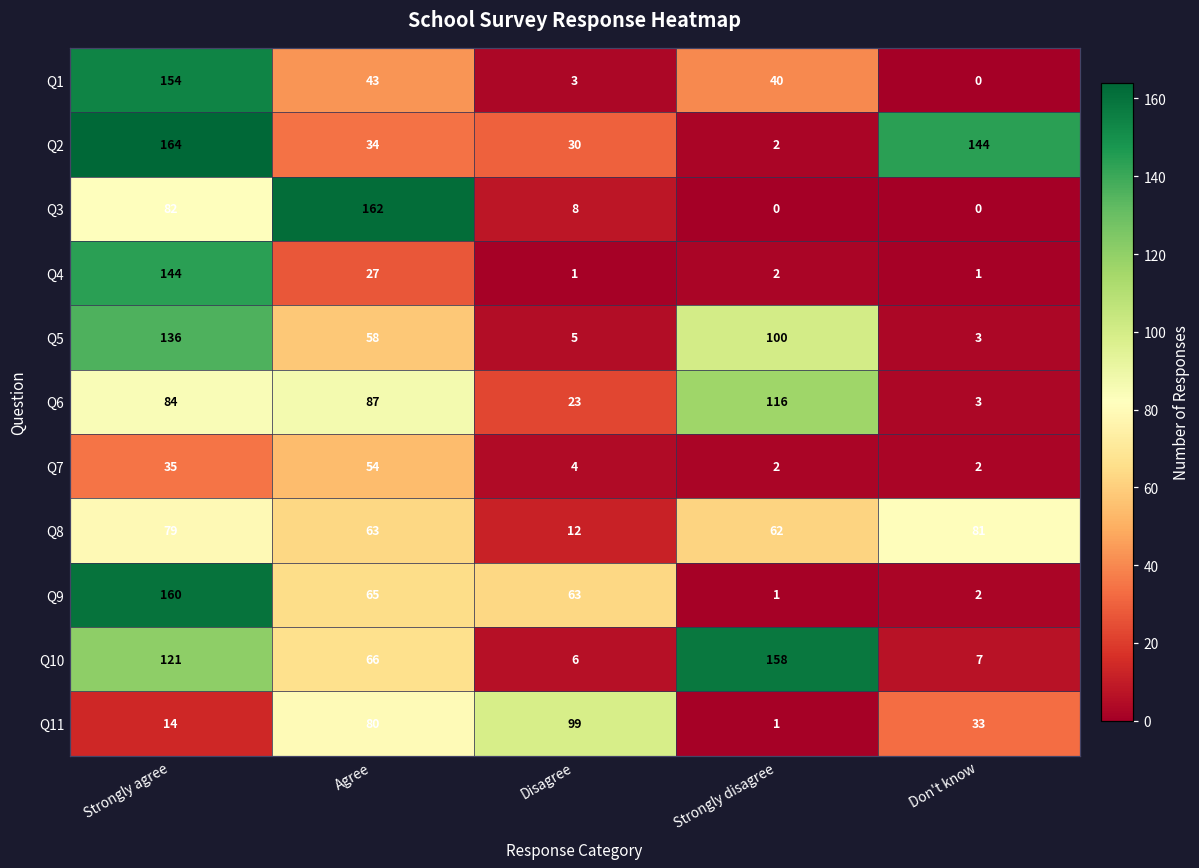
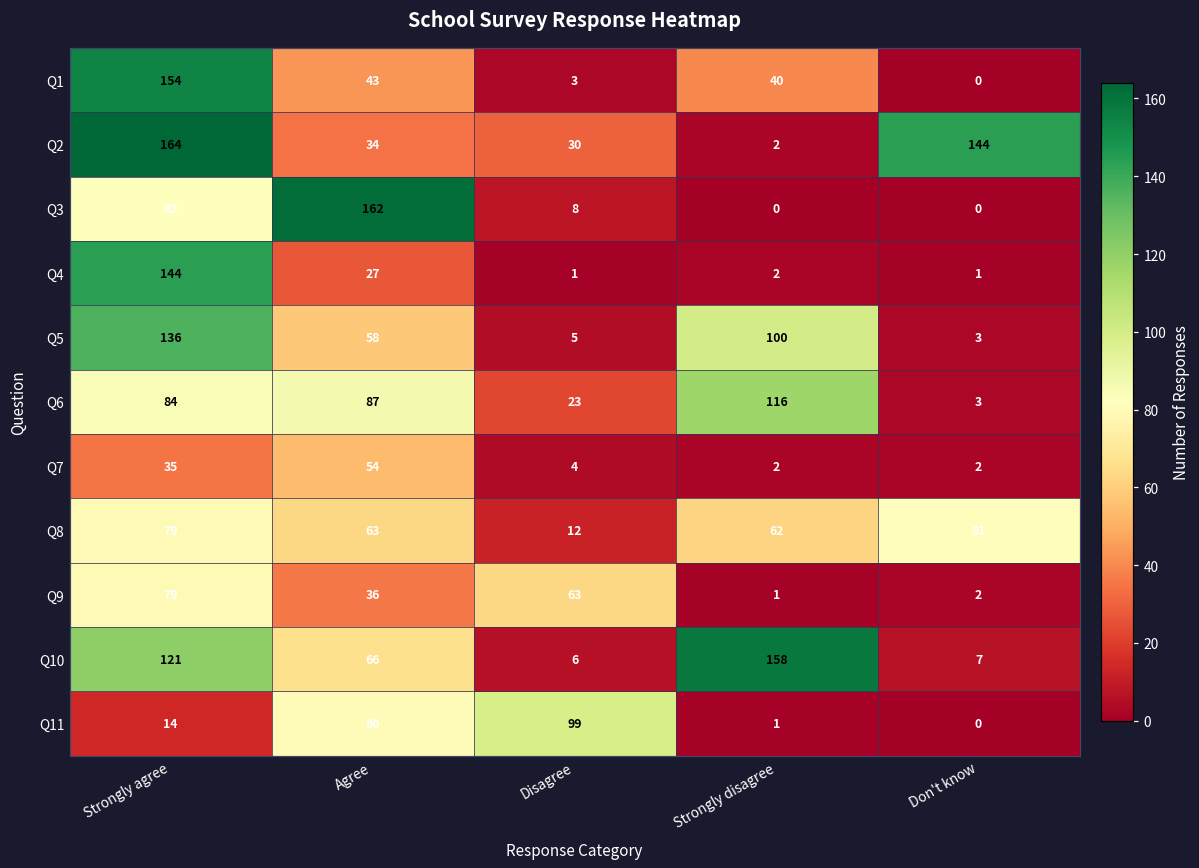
Q9, Strongly agree: 160 -> 79
Q9, Agree: 65 -> 36
Q11, Don't know: 33 -> 0
